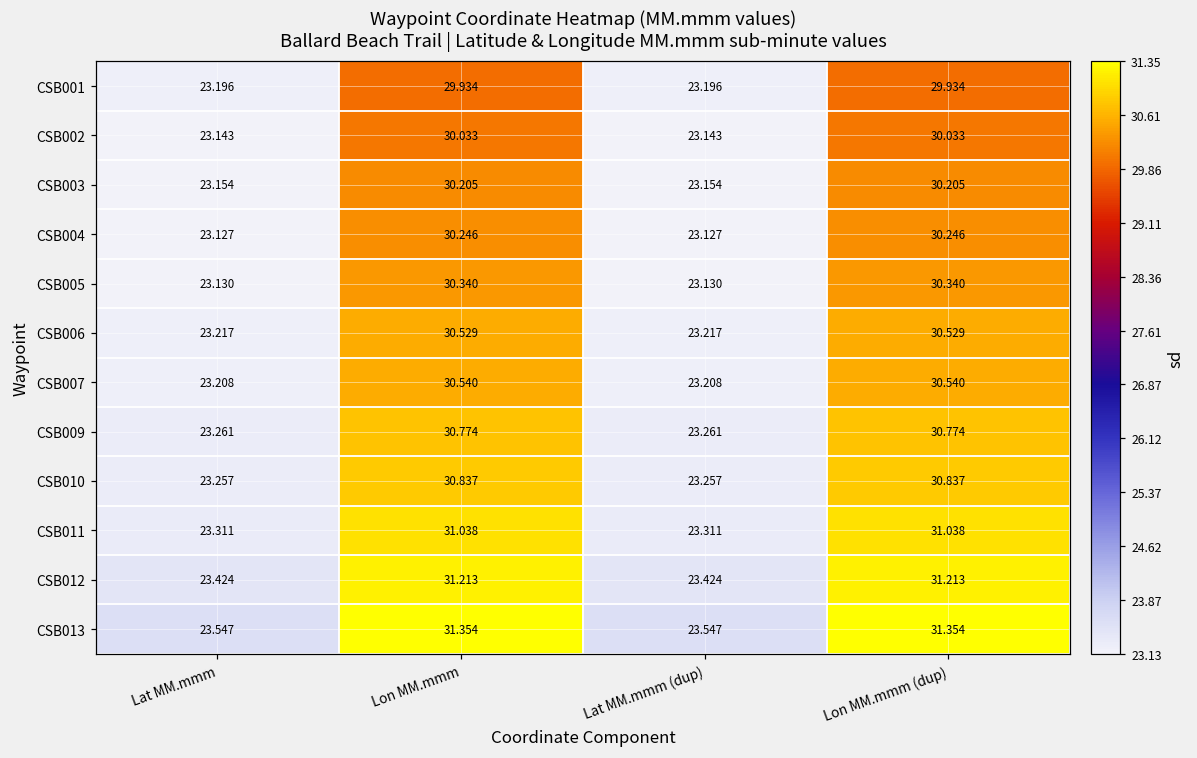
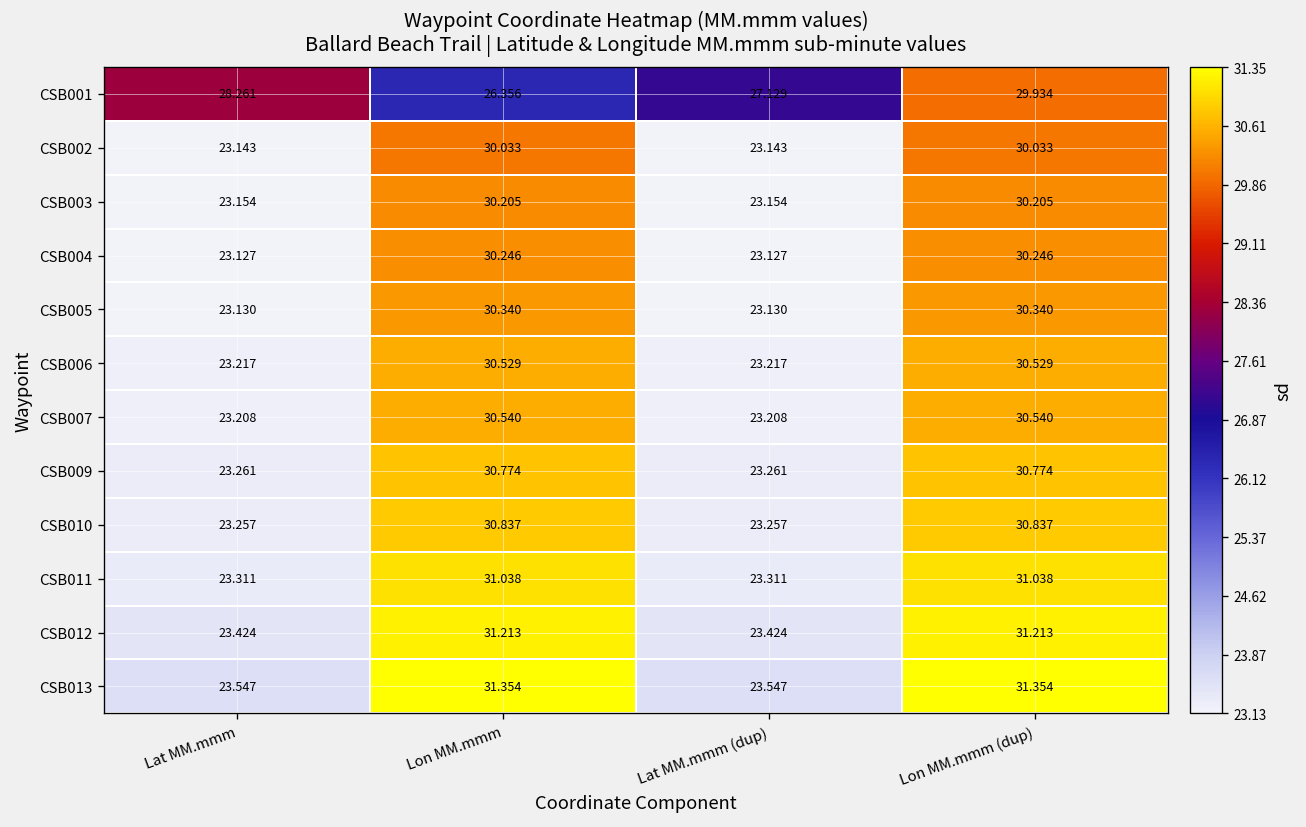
CSB001, Lat MM.mmm: 23.196 -> 28.261
CSB001, Lon MM.mmm: 29.934 -> 26.356
CSB001, Lat MM.mmm (dup): 23.196 -> 27.129
